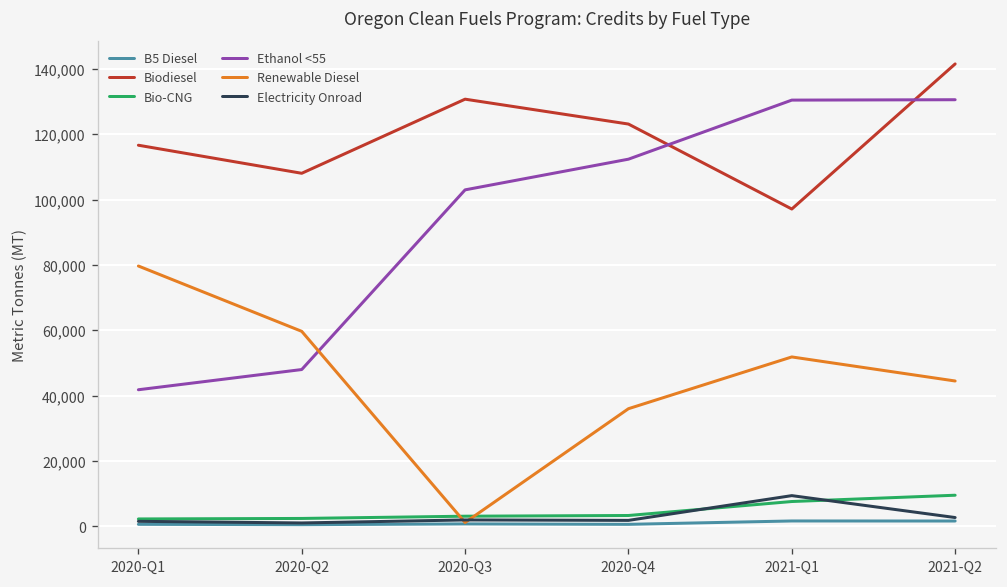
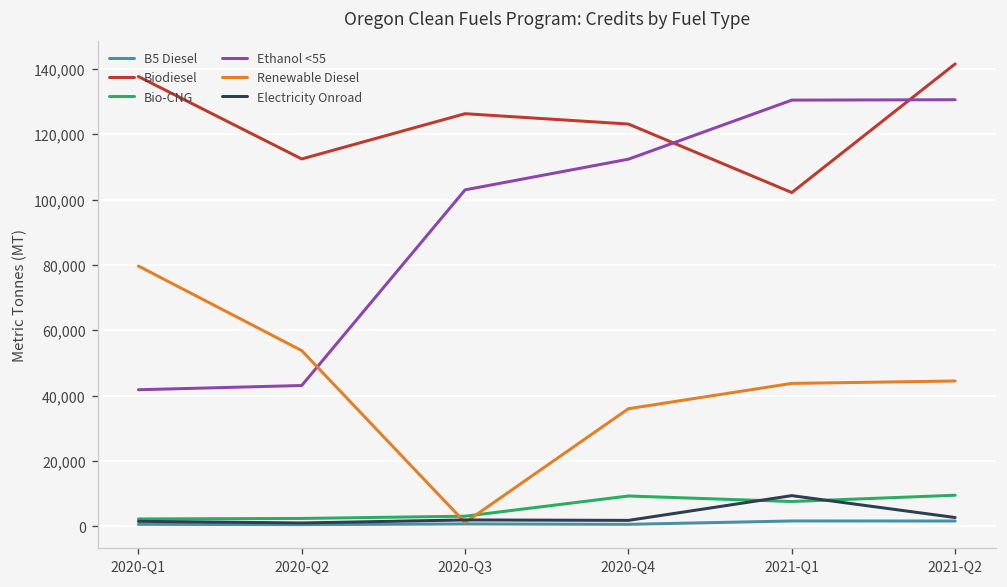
Biodiesel, 2020-Q1: 117,000 -> 138,000
Biodiesel, 2020-Q2: 108,000 -> 112,000
Ethanol <55, 2020-Q2: 48,000 -> 43,000
Renewable Diesel, 2020-Q2: 60,000 -> 54,000
Biodiesel, 2020-Q3: 131,000 -> 126,000
Bio-CNG, 2020-Q4: 3,000 -> 9,000
Biodiesel, 2021-Q1: 97,000 -> 102,000
Renewable Diesel, 2021-Q1: 52,000 -> 44,000
